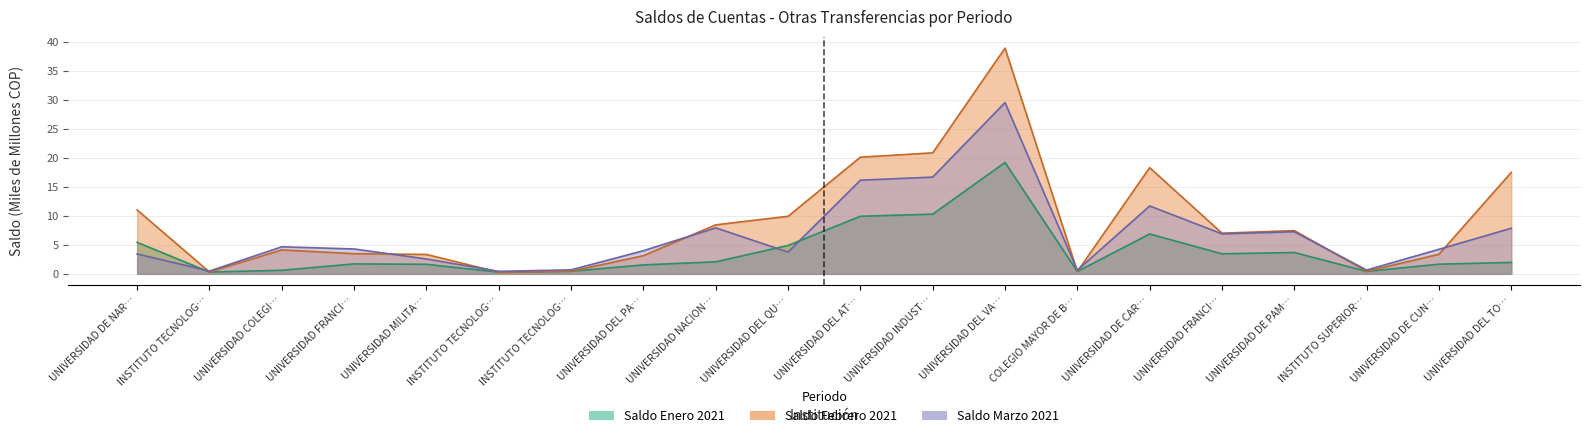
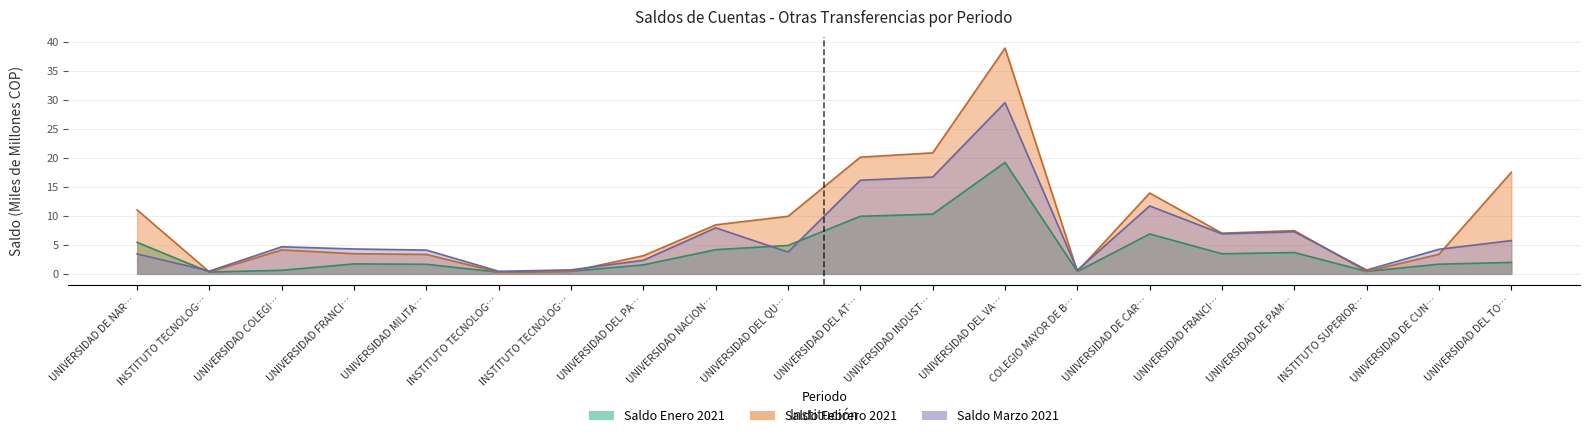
Saldo Marzo 2021, UNIVERSIDAD MILITA…: 3 -> 4
Saldo Marzo 2021, UNIVERSIDAD DEL PA…: 4 -> 2
Saldo Enero 2021, UNIVERSIDAD NACION…: 2 -> 4
Saldo Febrero 2021, UNIVERSIDAD DE CAR…: 18 -> 14
Saldo Marzo 2021, UNIVERSIDAD DEL TO…: 8 -> 6
